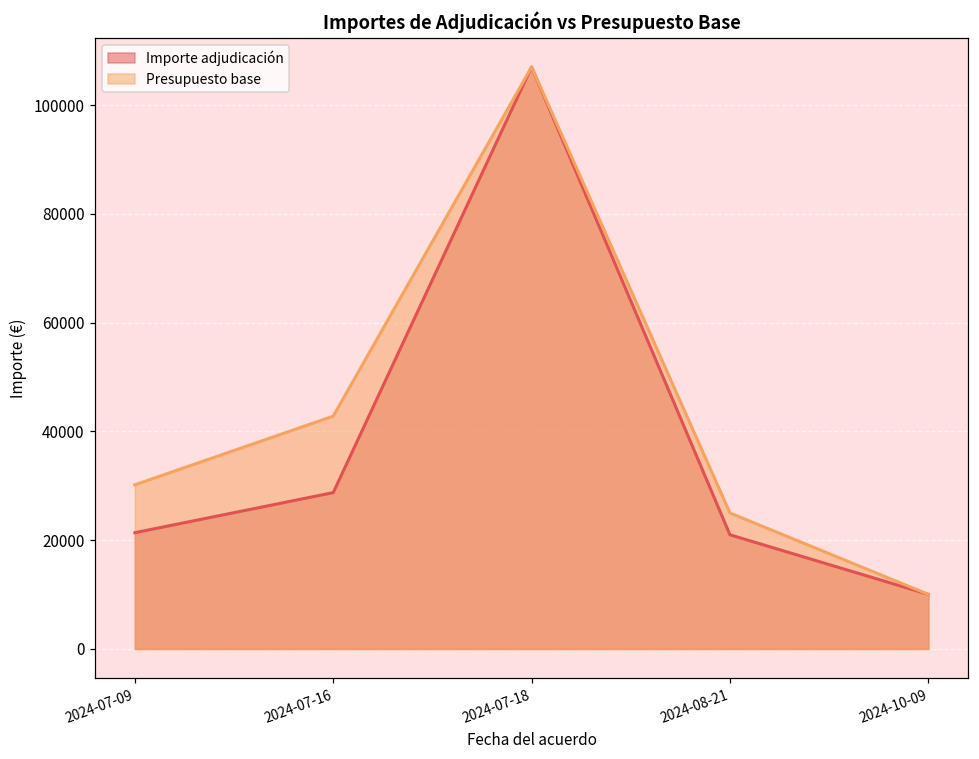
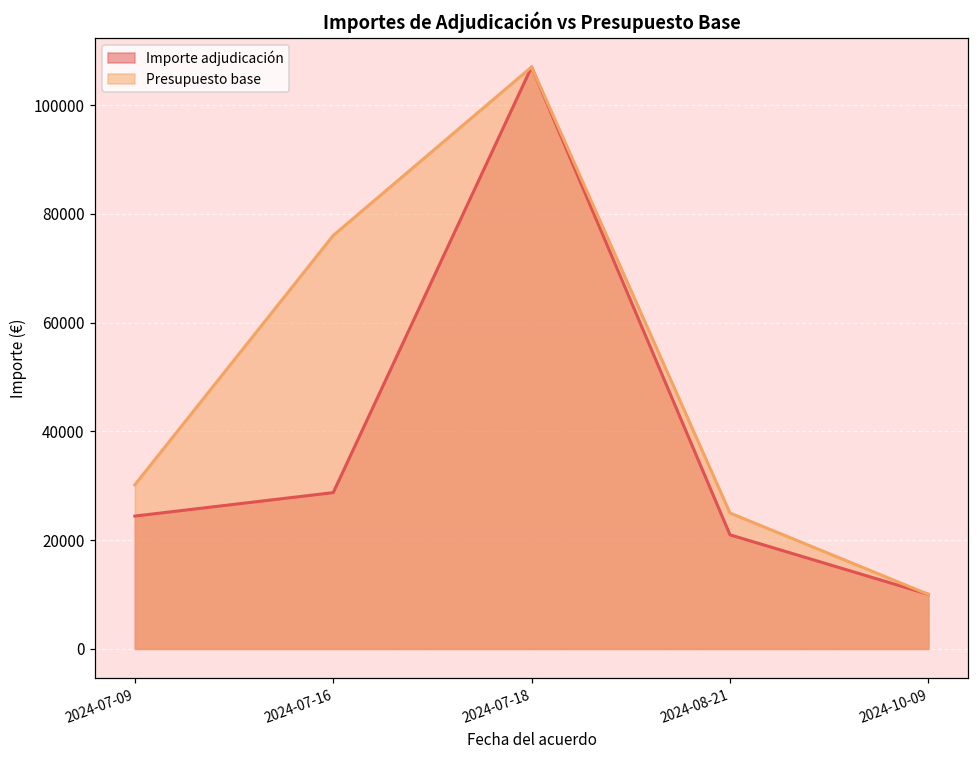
Importe adjudicación, 2024-07-09: 21000 -> 24000
Presupuesto base, 2024-07-16: 43000 -> 76000
